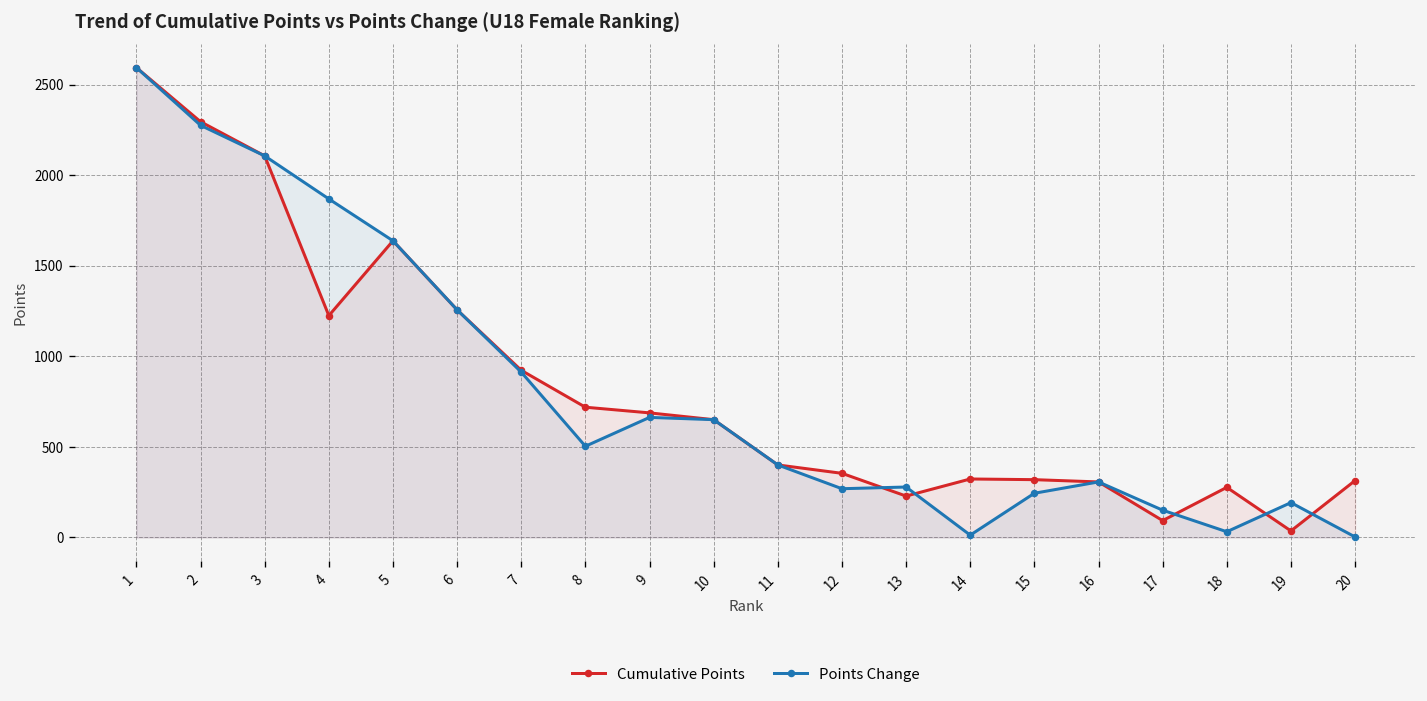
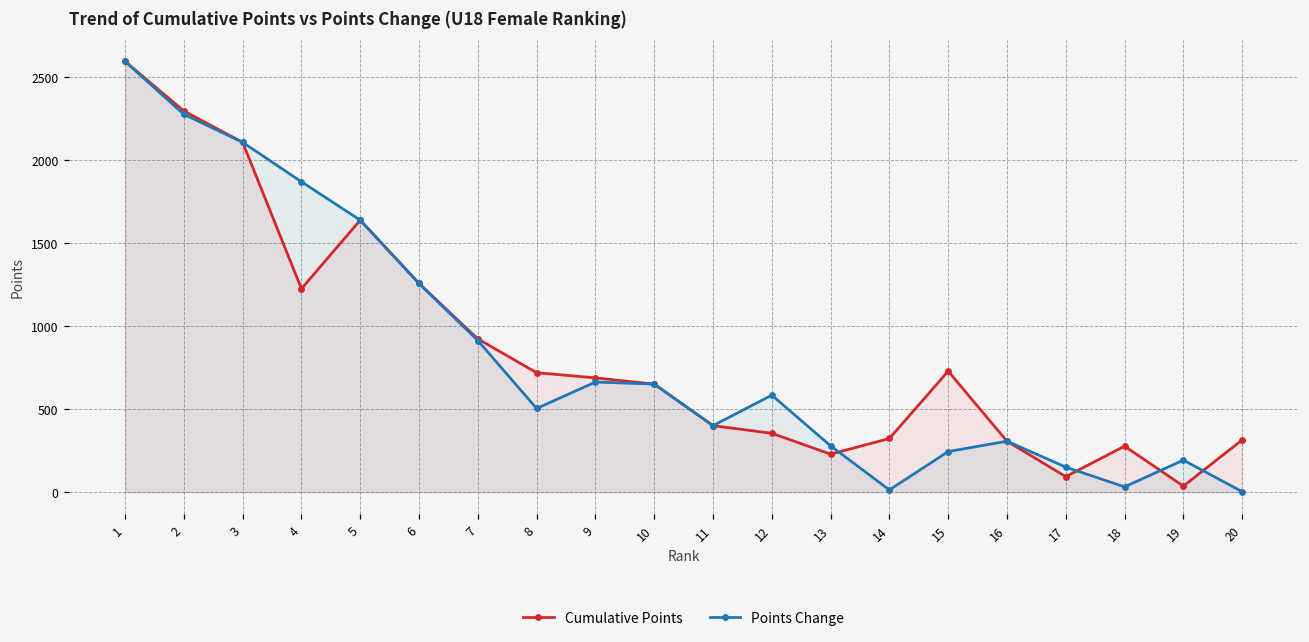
Points Change, 12: 270 -> 580
Cumulative Points, 15: 320 -> 730
